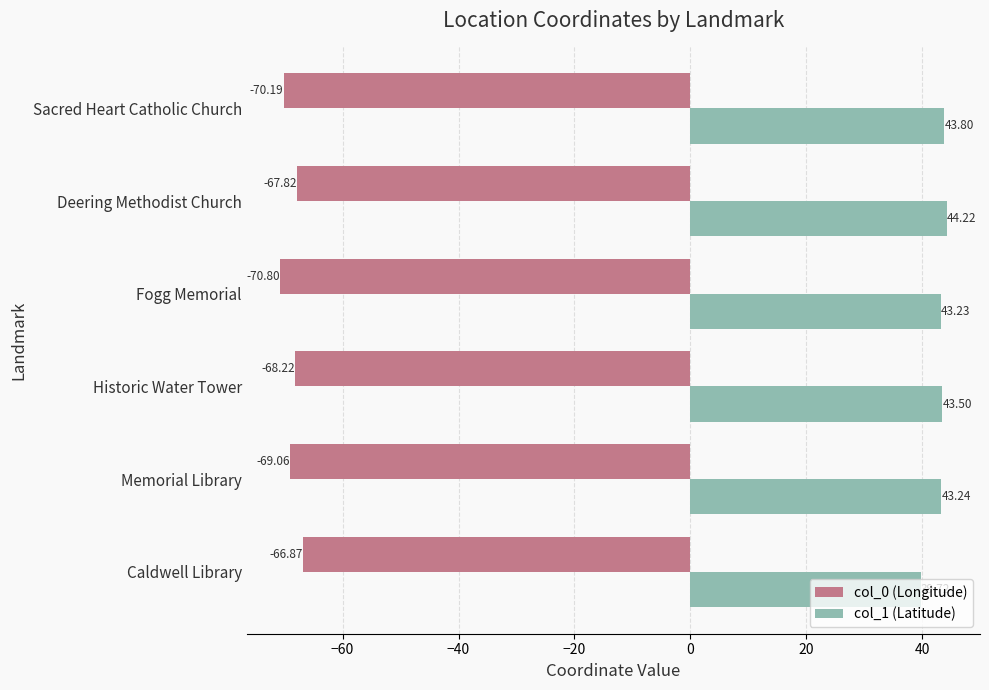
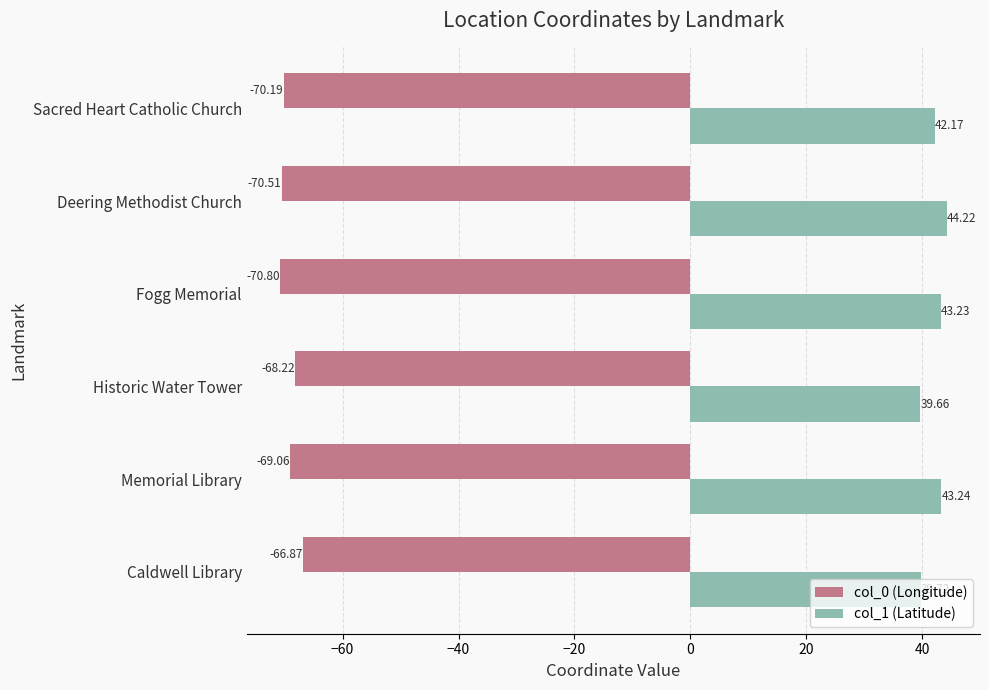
col_1 (Latitude), Sacred Heart Catholic Church: 43.80 -> 42.17
col_0 (Longitude), Deering Methodist Church: -67.82 -> -70.51
col_1 (Latitude), Historic Water Tower: 43.50 -> 39.66
